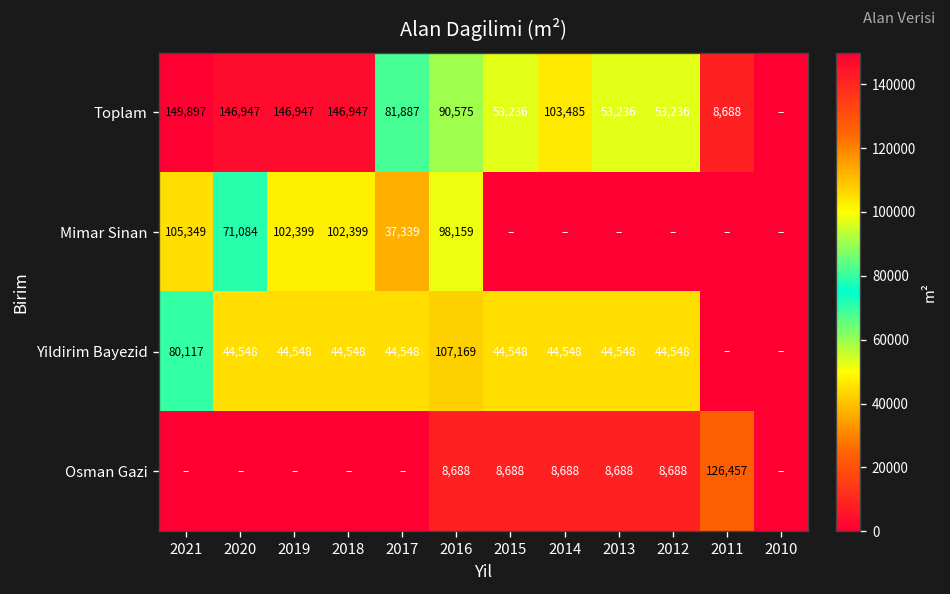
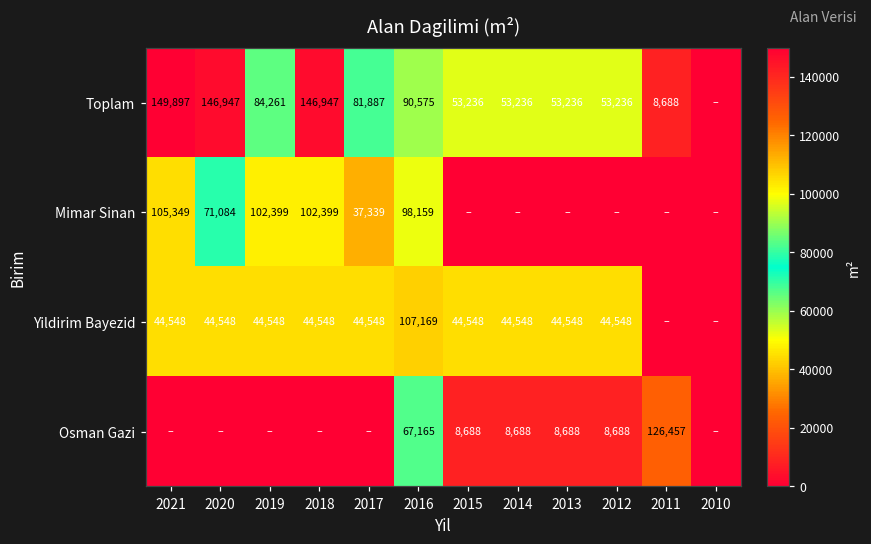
Toplam, 2019: 146,947 -> 84,261
Toplam, 2014: 103,485 -> 53,236
Yildirim Bayezid, 2021: 80,117 -> 44,548
Osman Gazi, 2016: 8,688 -> 67,165
